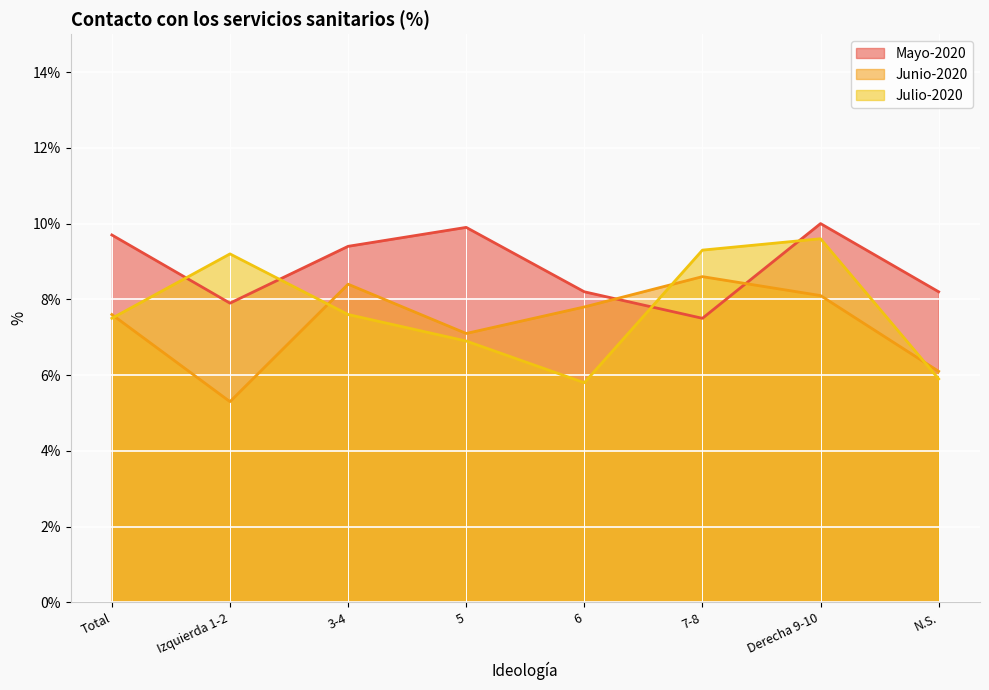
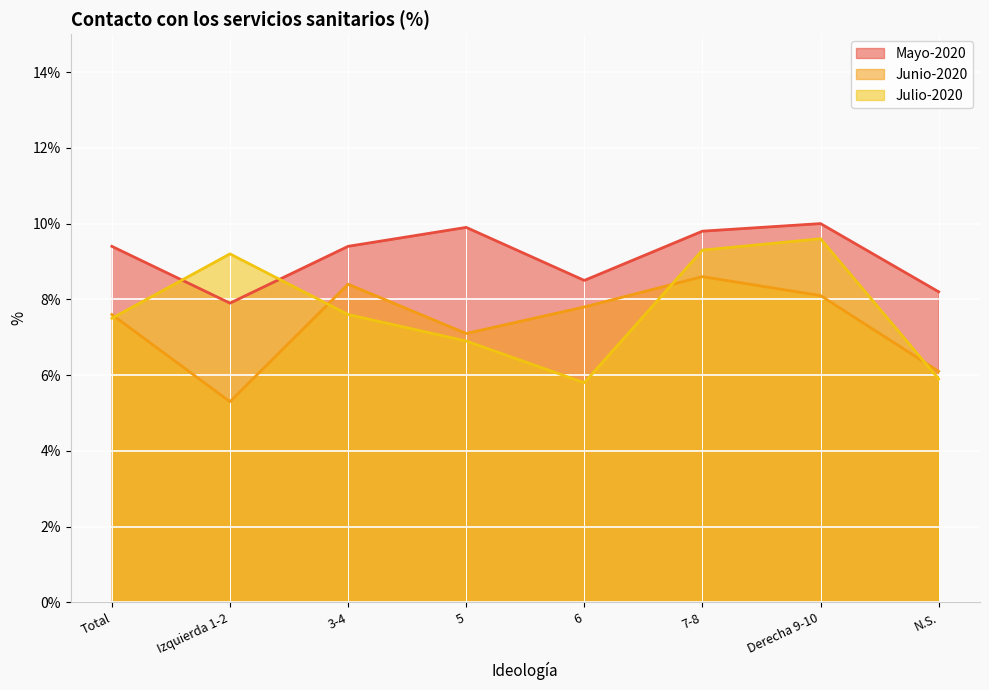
Mayo-2020, Total: 9.7% -> 9.4%
Mayo-2020, 6: 8.2% -> 8.5%
Mayo-2020, 7-8: 7.5% -> 9.8%
